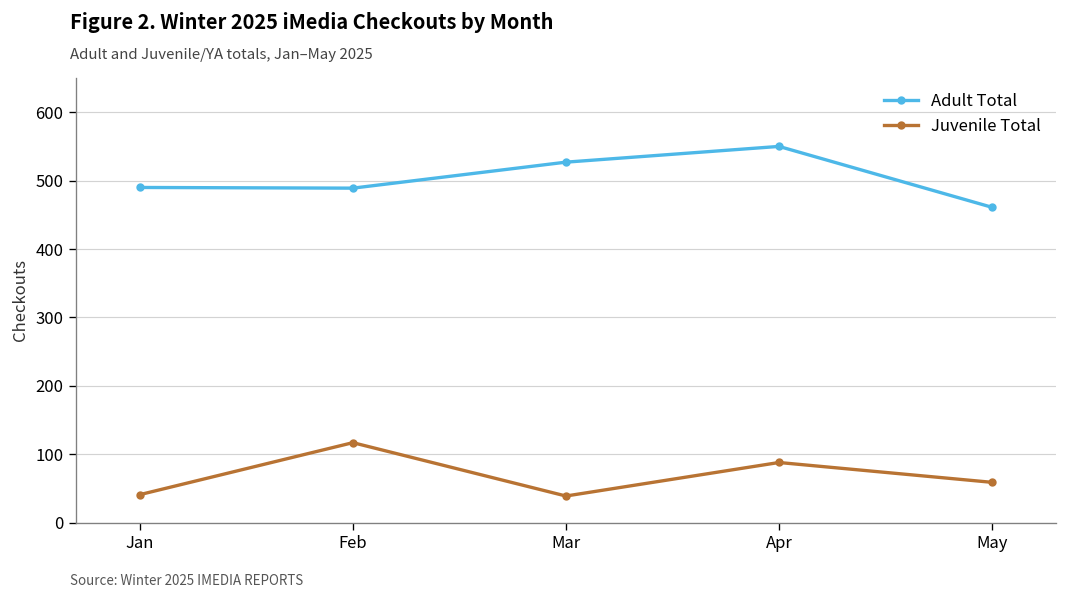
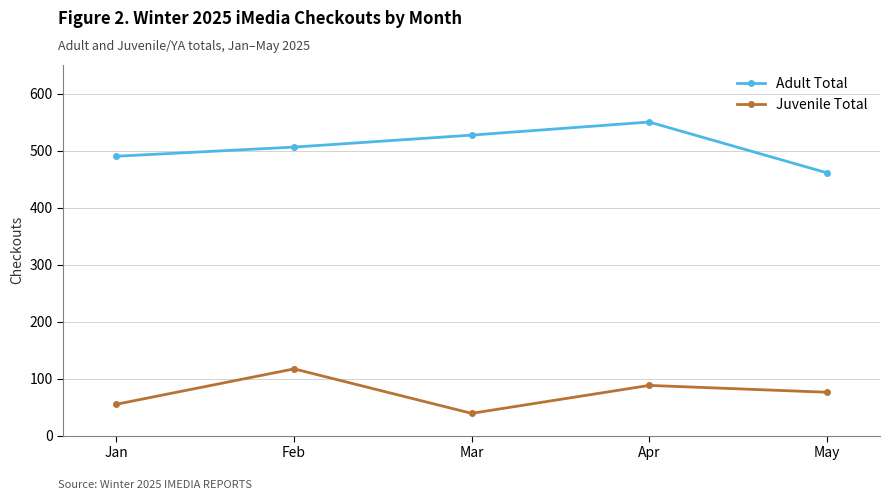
Juvenile Total, Jan: 40 -> 60
Adult Total, Feb: 490 -> 510
Juvenile Total, May: 60 -> 80
